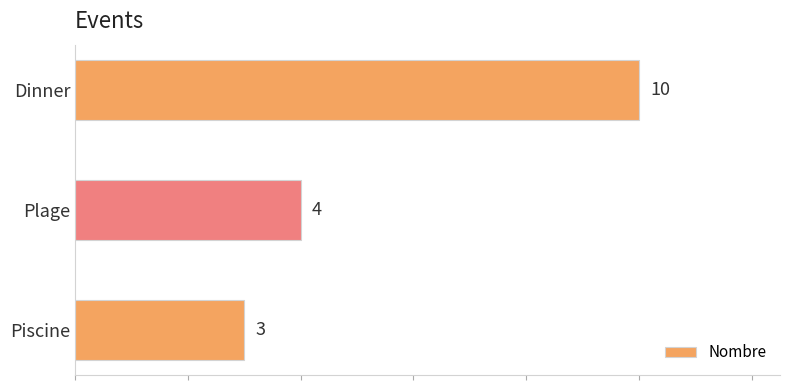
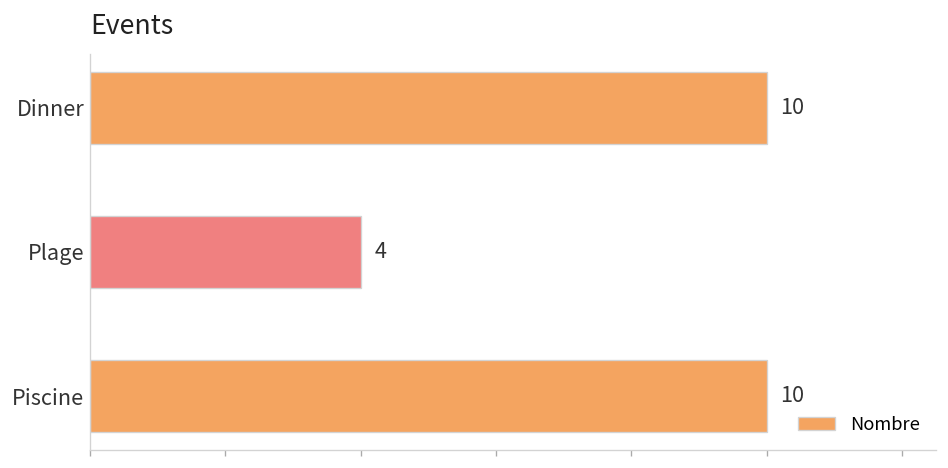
Piscine: 3 -> 10
